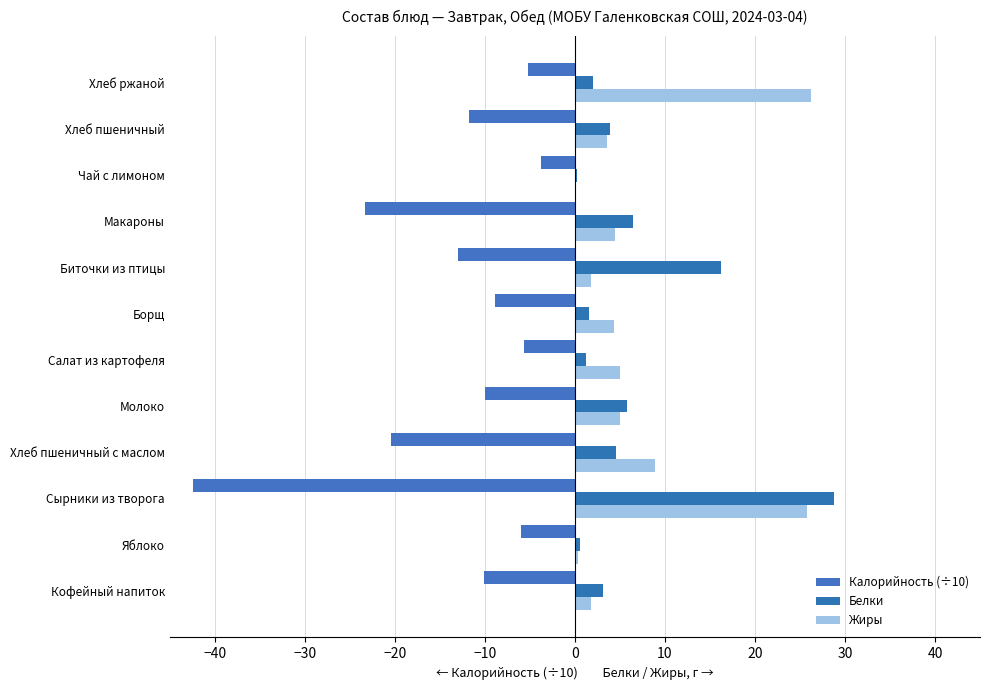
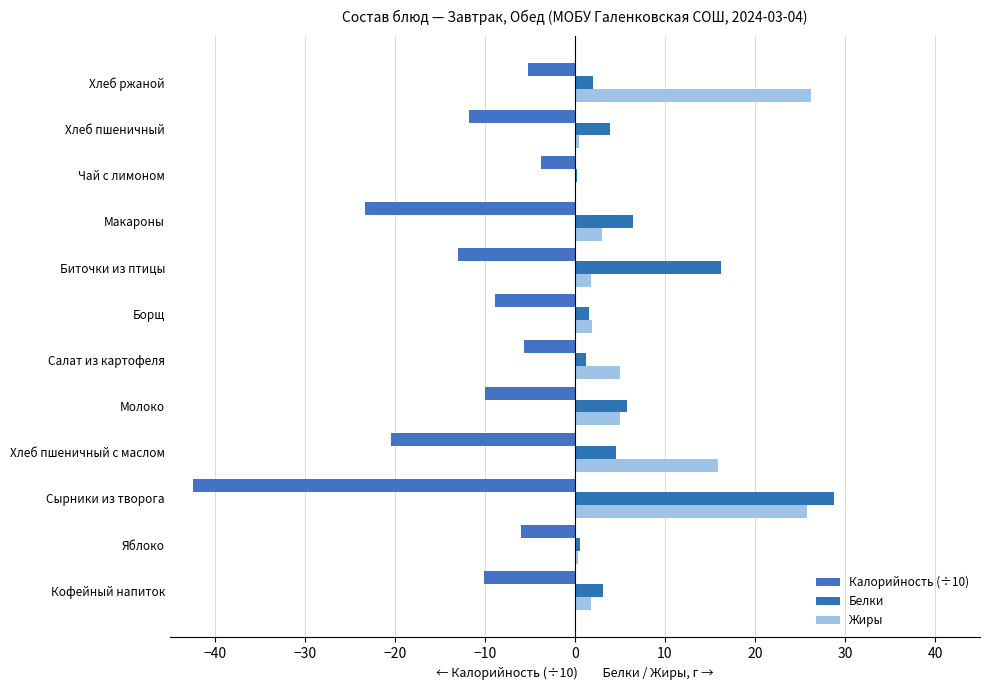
Жиры, Хлеб пшеничный: 4 -> 1
Жиры, Макароны: 4 -> 3
Жиры, Борщ: 4 -> 2
Жиры, Хлеб пшеничный с маслом: 9 -> 16
